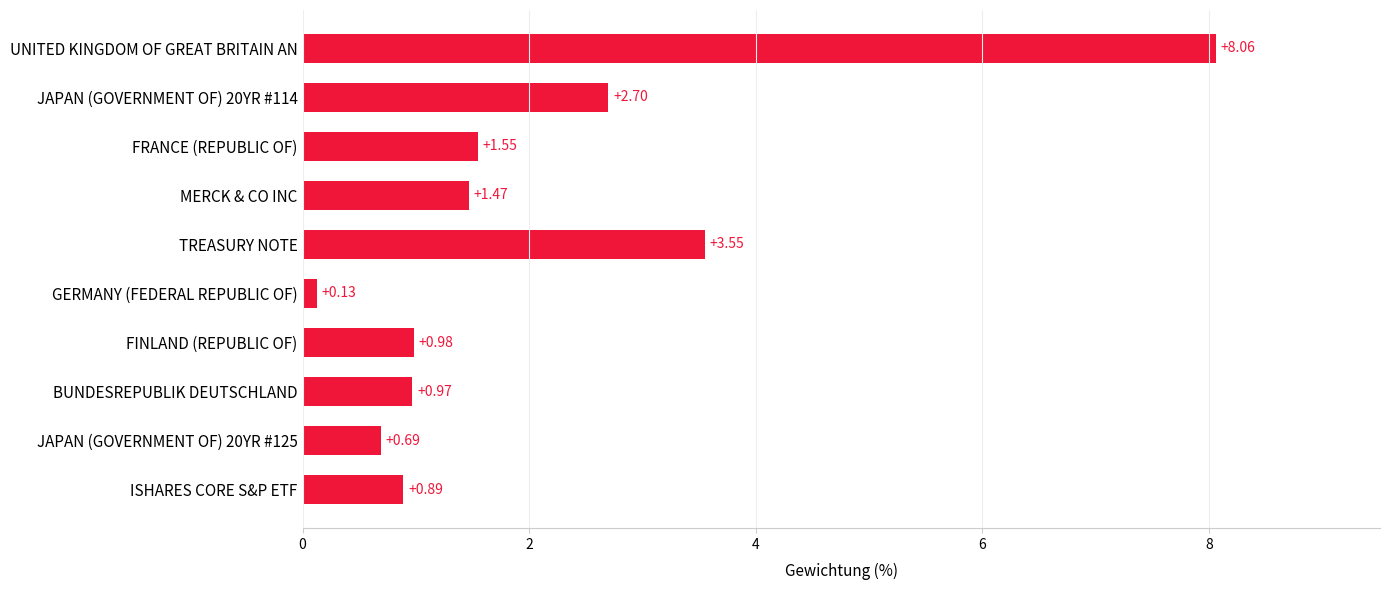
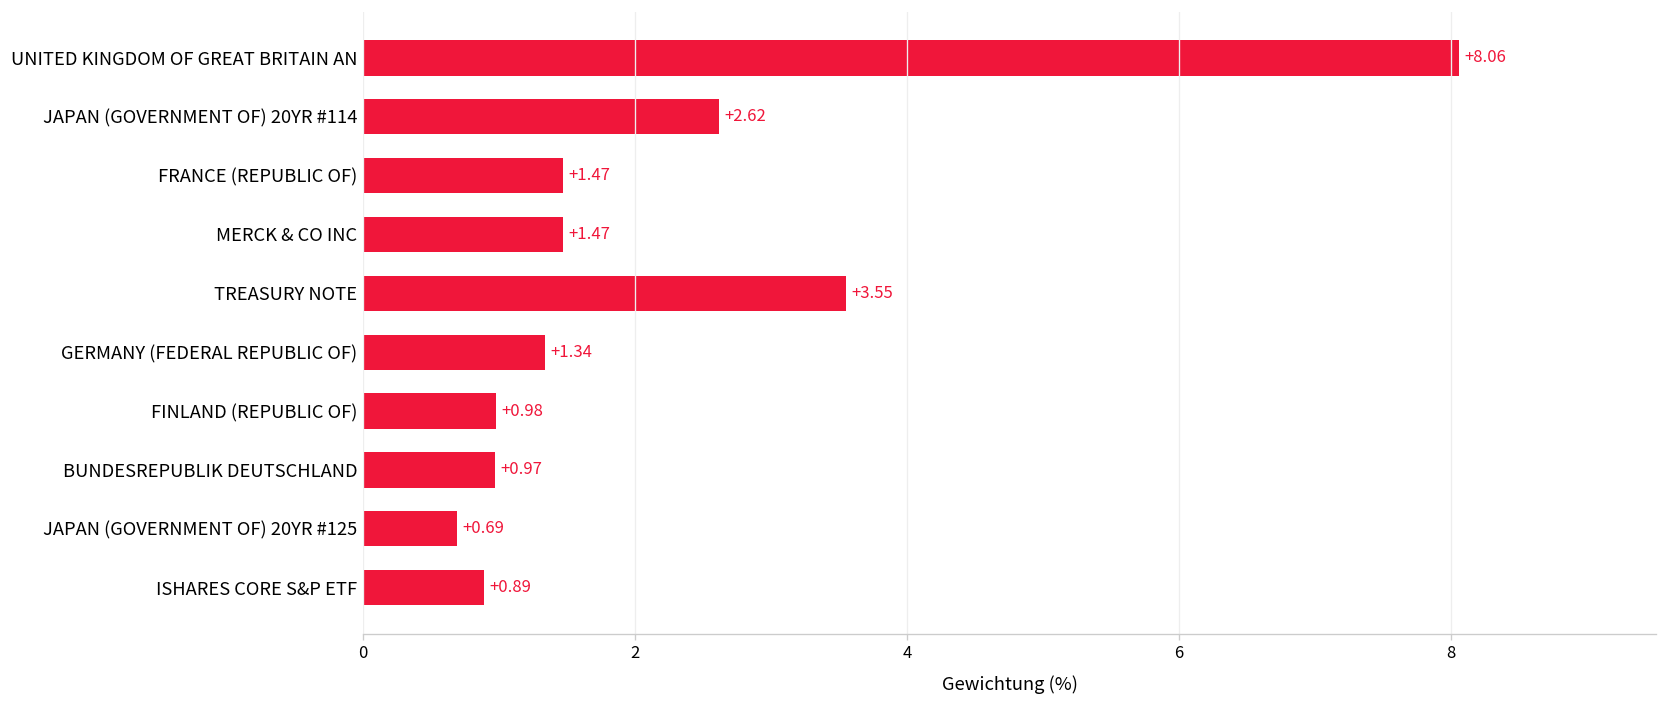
JAPAN (GOVERNMENT OF) 20YR #114: +2.70 -> +2.62
FRANCE (REPUBLIC OF): +1.55 -> +1.47
GERMANY (FEDERAL REPUBLIC OF): +0.13 -> +1.34
